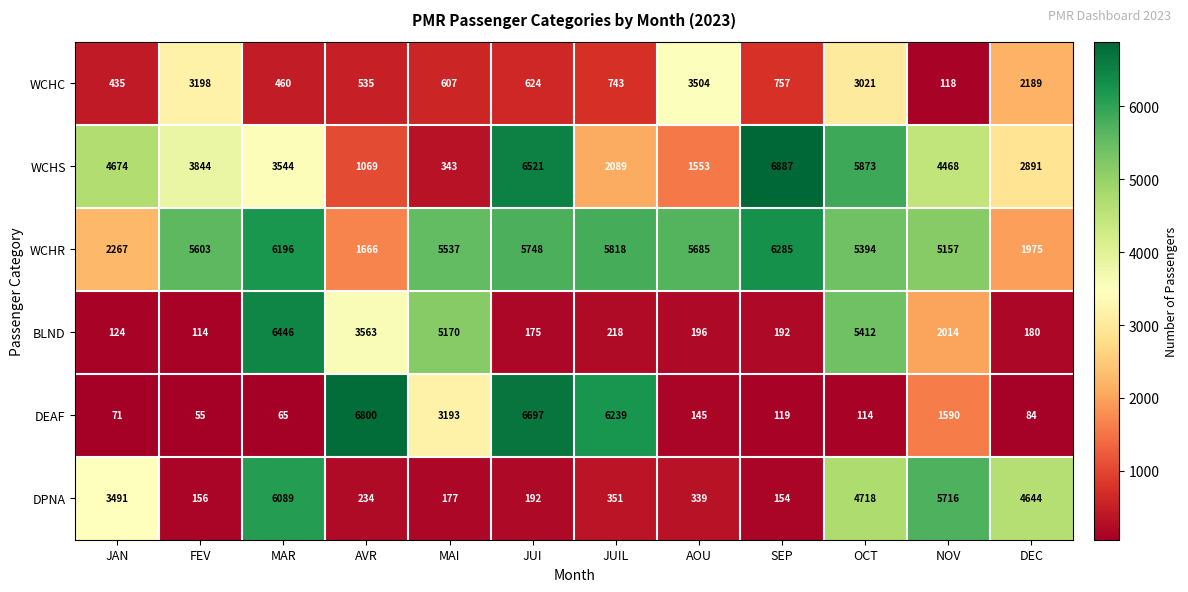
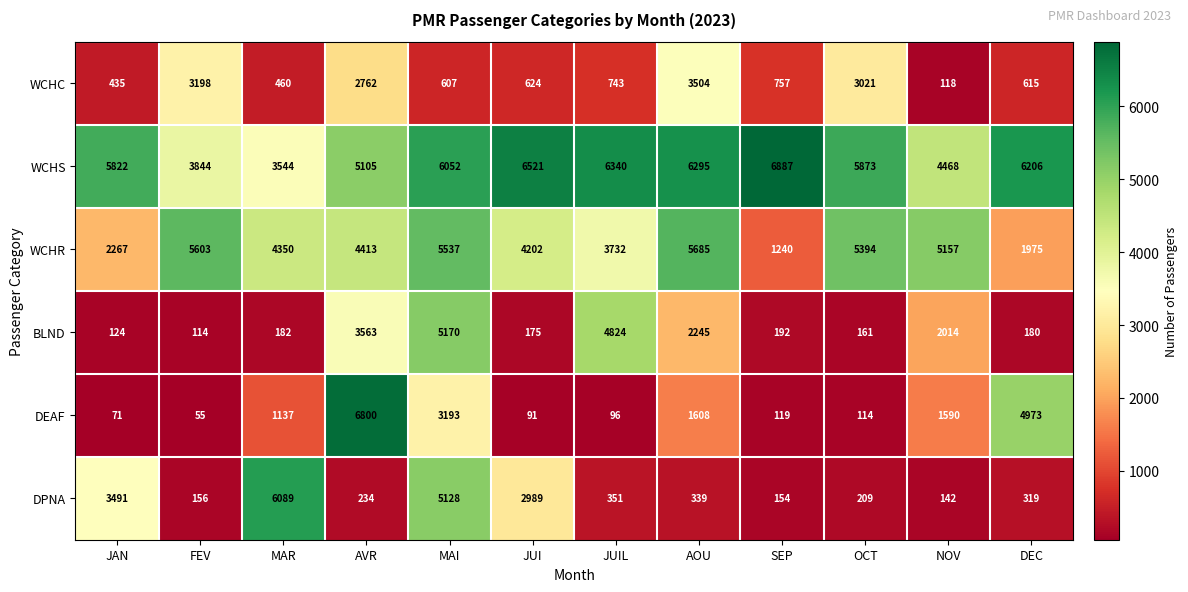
WCHC, AVR: 535 -> 2762
WCHC, DEC: 2189 -> 615
WCHS, JAN: 4674 -> 5822
WCHS, AVR: 1069 -> 5105
WCHS, MAI: 343 -> 6052
WCHS, JUIL: 2089 -> 6340
WCHS, AOU: 1553 -> 6295
WCHS, DEC: 2891 -> 6206
WCHR, MAR: 6196 -> 4350
WCHR, AVR: 1666 -> 4413
WCHR, JUI: 5748 -> 4202
WCHR, JUIL: 5818 -> 3732
WCHR, SEP: 6285 -> 1240
BLND, MAR: 6446 -> 182
BLND, JUIL: 218 -> 4824
BLND, AOU: 196 -> 2245
BLND, OCT: 5412 -> 161
DEAF, MAR: 65 -> 1137
DEAF, JUI: 6697 -> 91
DEAF, JUIL: 6239 -> 96
DEAF, AOU: 145 -> 1608
DEAF, DEC: 84 -> 4973
DPNA, MAI: 177 -> 5128
DPNA, JUI: 192 -> 2989
DPNA, OCT: 4718 -> 209
DPNA, NOV: 5716 -> 142
DPNA, DEC: 4644 -> 319
